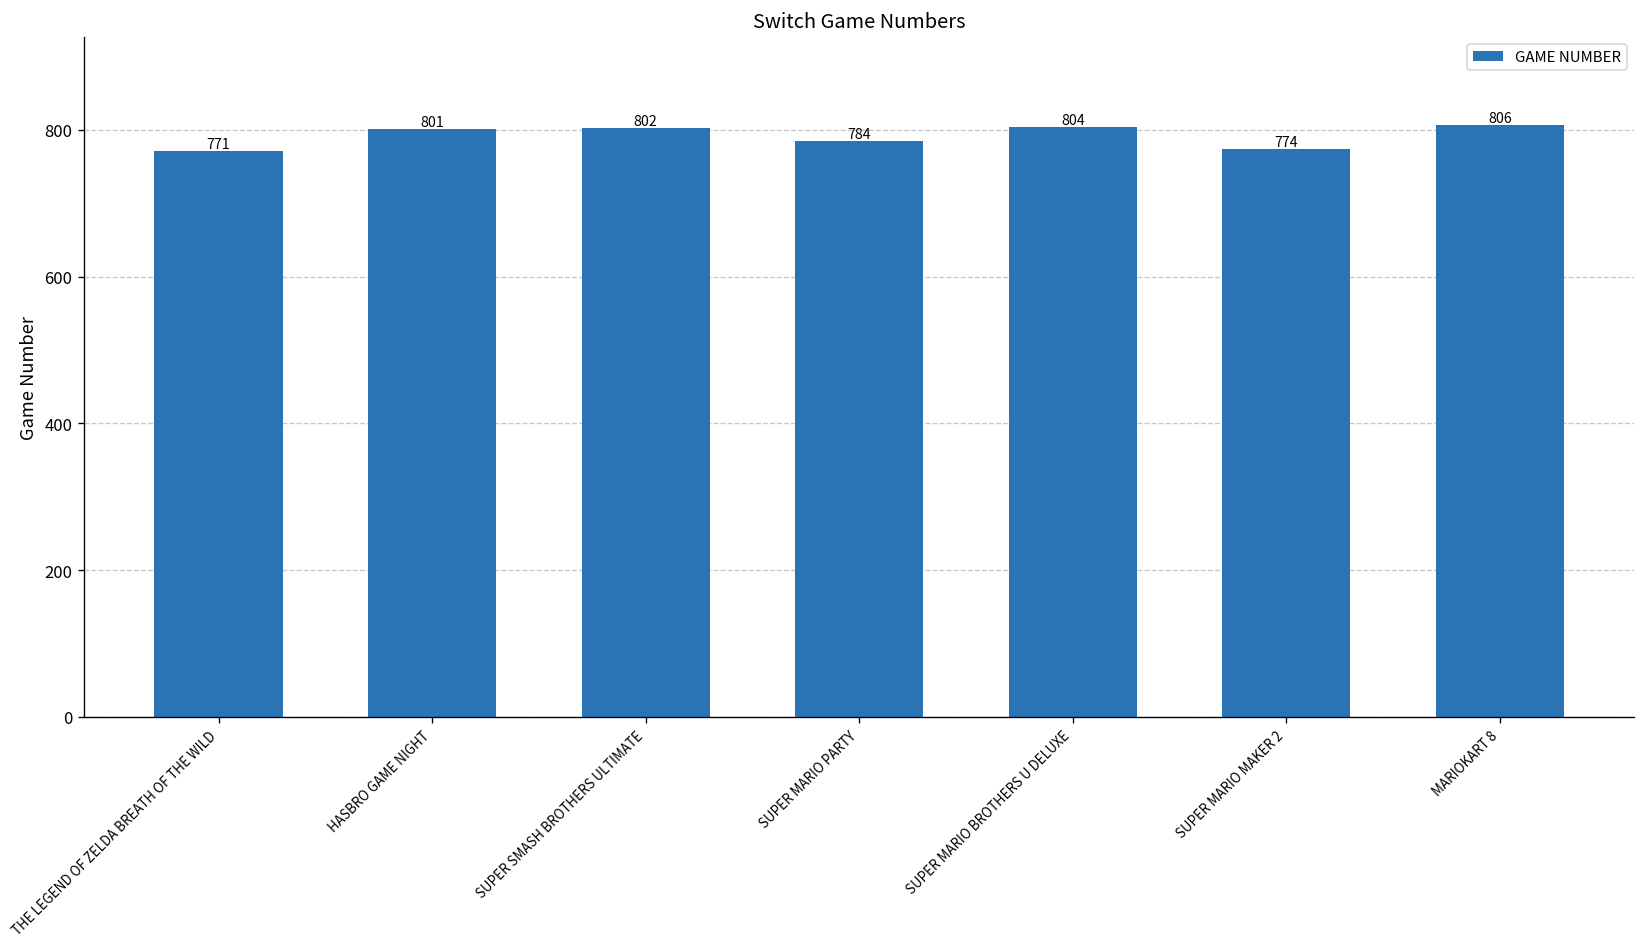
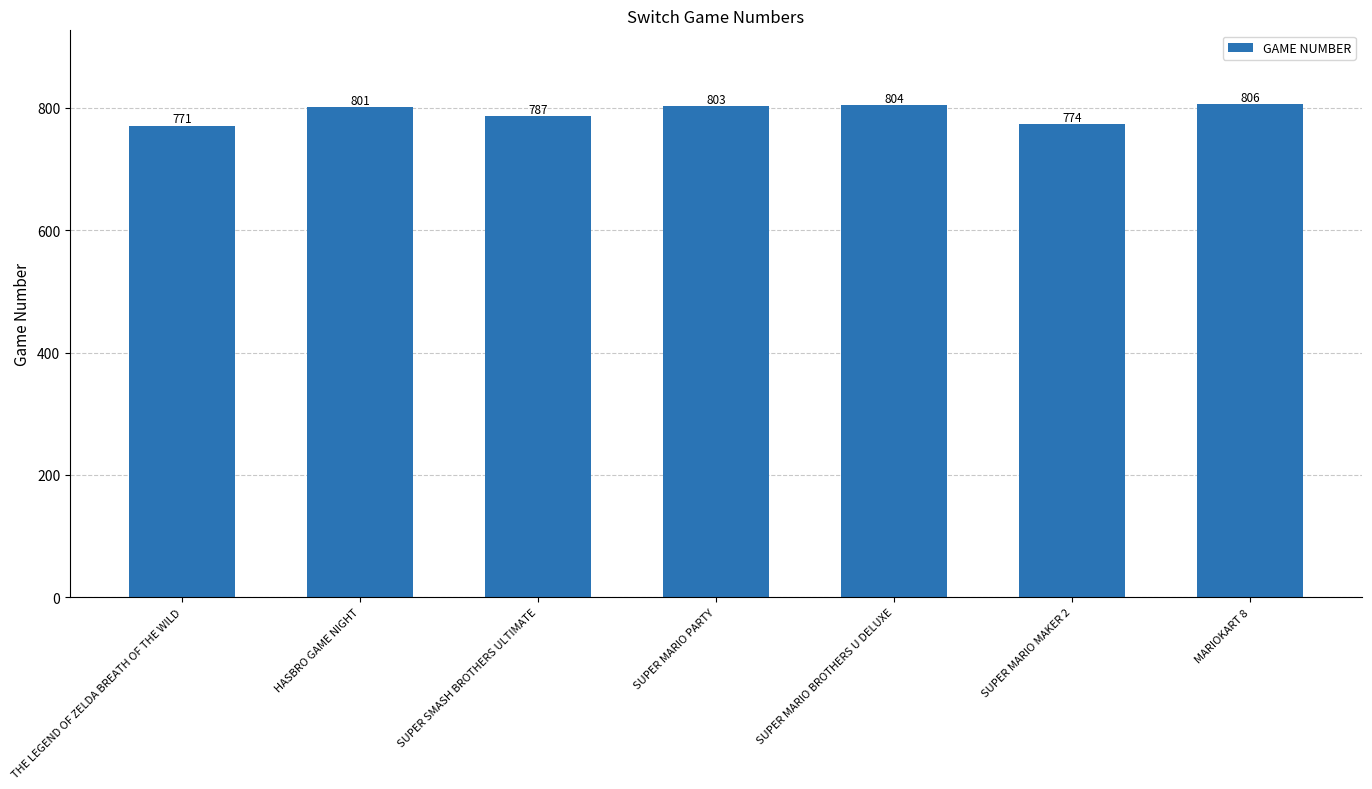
SUPER SMASH BROTHERS ULTIMATE: 802 -> 787
SUPER MARIO PARTY: 784 -> 803
